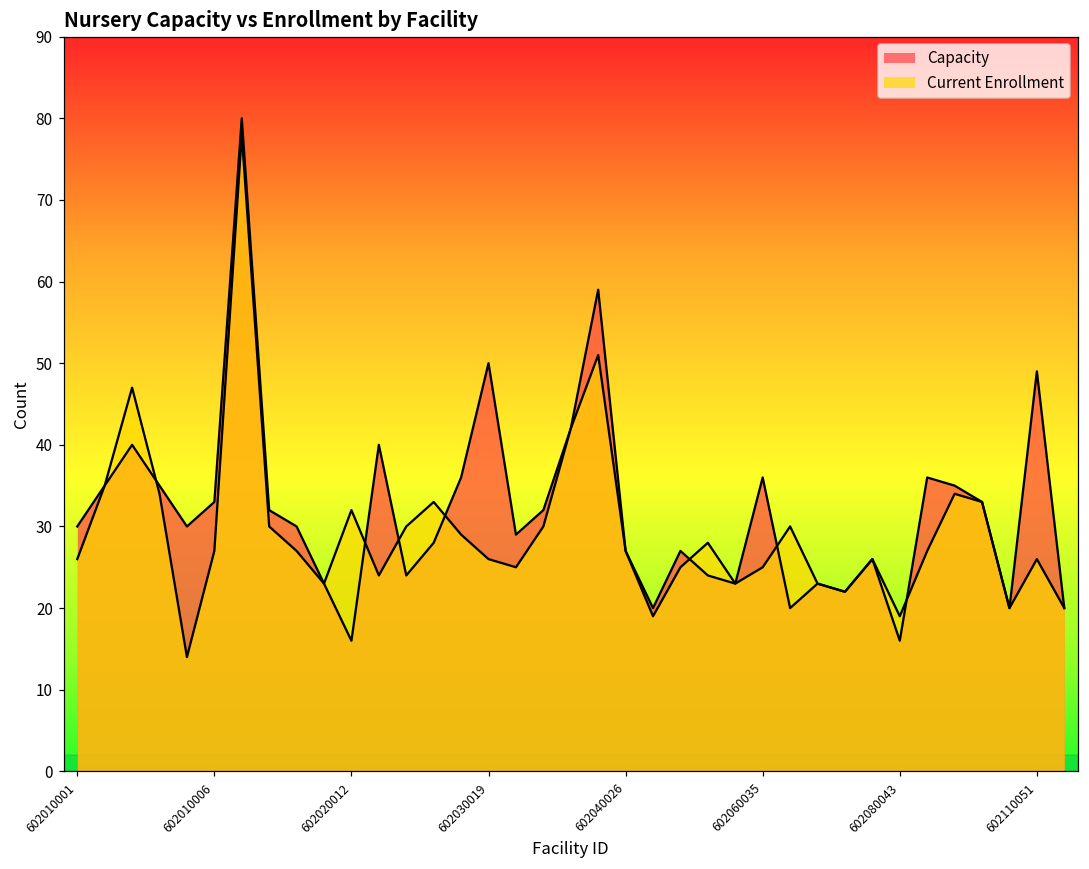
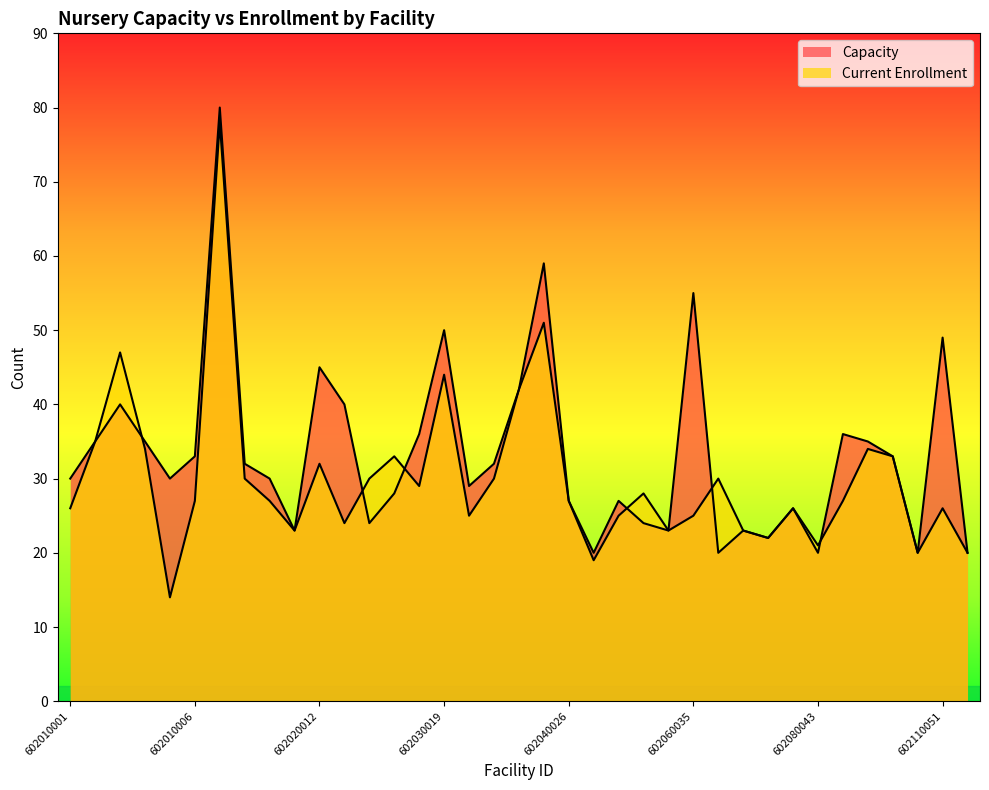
Capacity, 602020012: 16 -> 45
Current Enrollment, 602030019: 26 -> 44
Capacity, 602060035: 36 -> 55
Capacity, 602080043: 16 -> 20
Current Enrollment, 602080043: 19 -> 21
